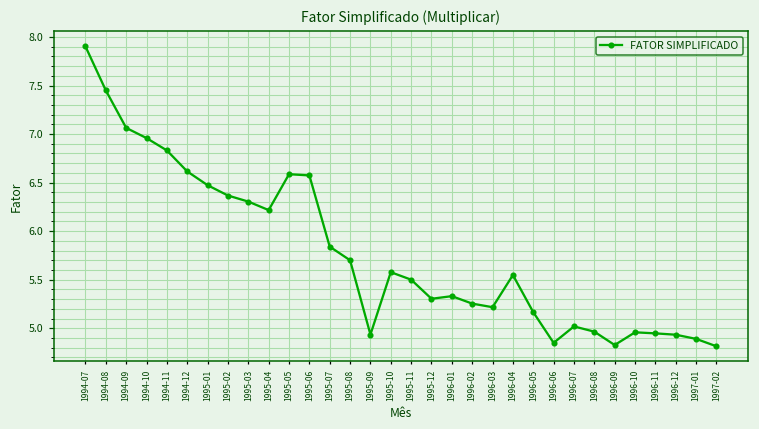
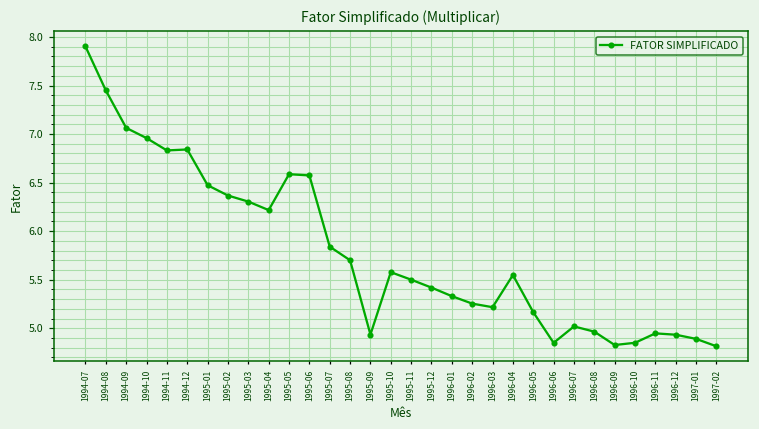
1994-12: 6.6 -> 6.8
1995-12: 5.3 -> 5.4
1996-10: 5.0 -> 4.9
